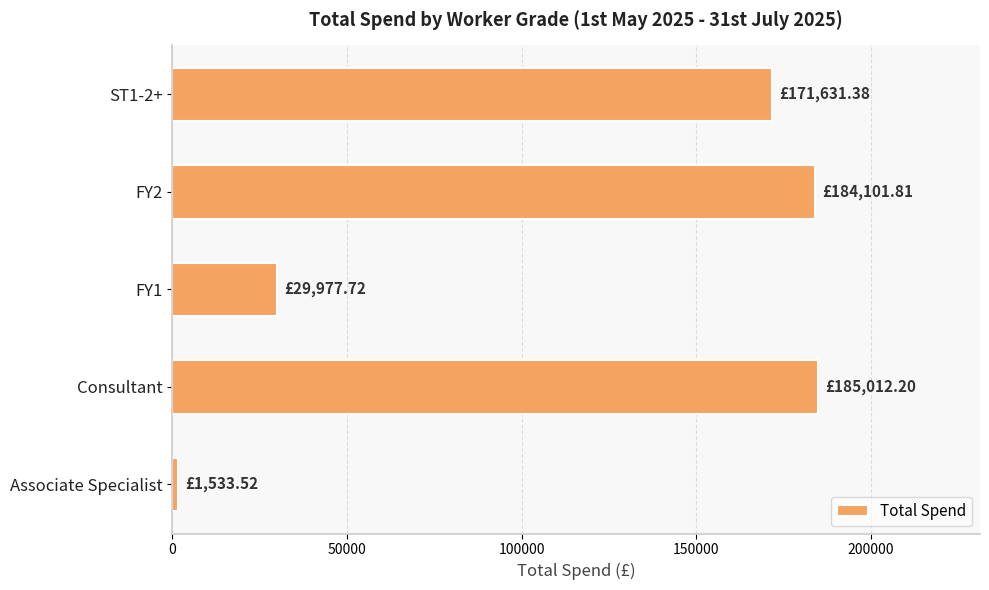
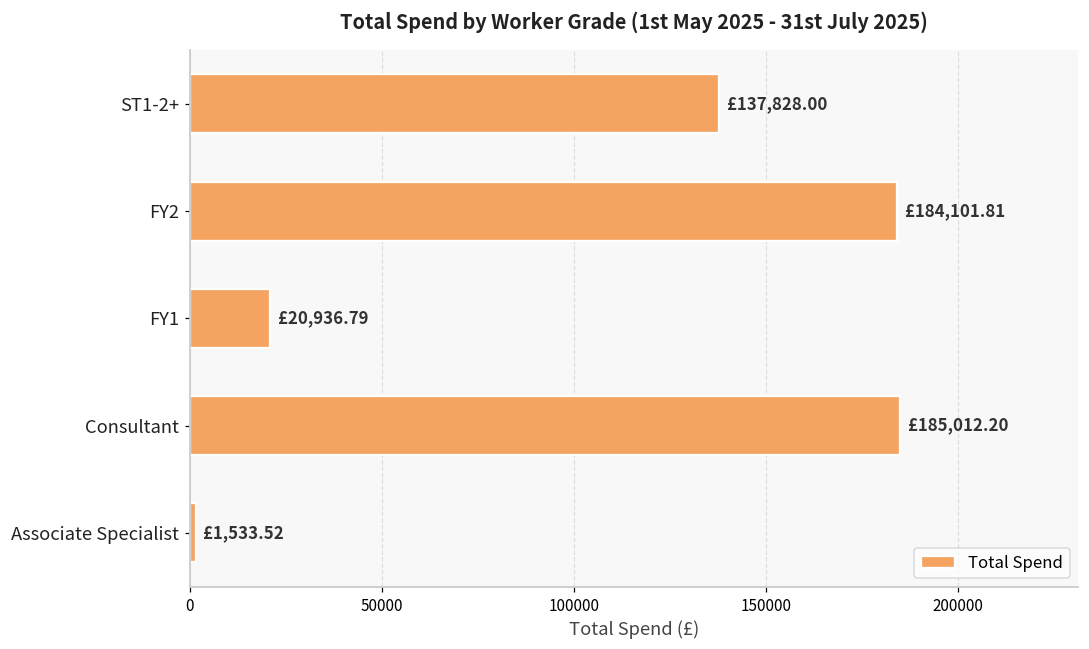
ST1-2+: £171,631.38 -> £137,828.00
FY1: £29,977.72 -> £20,936.79
